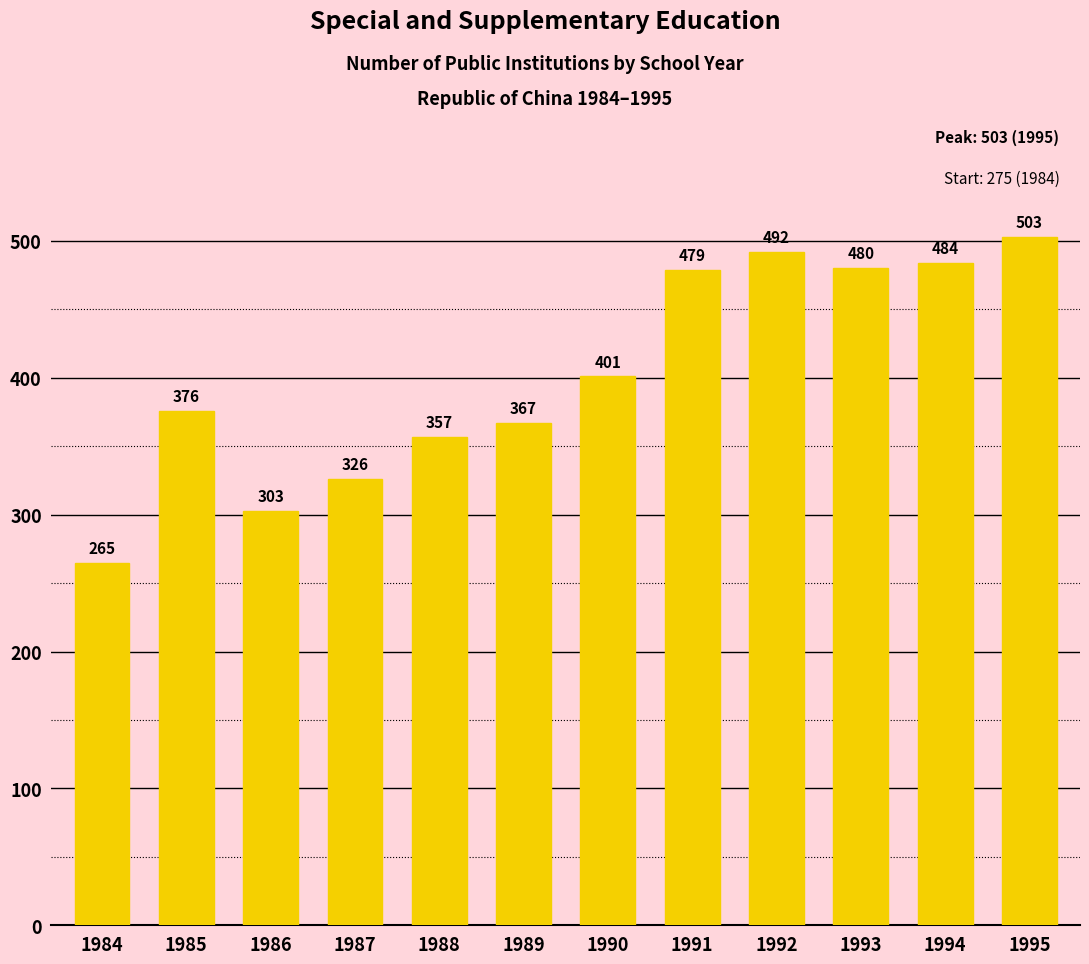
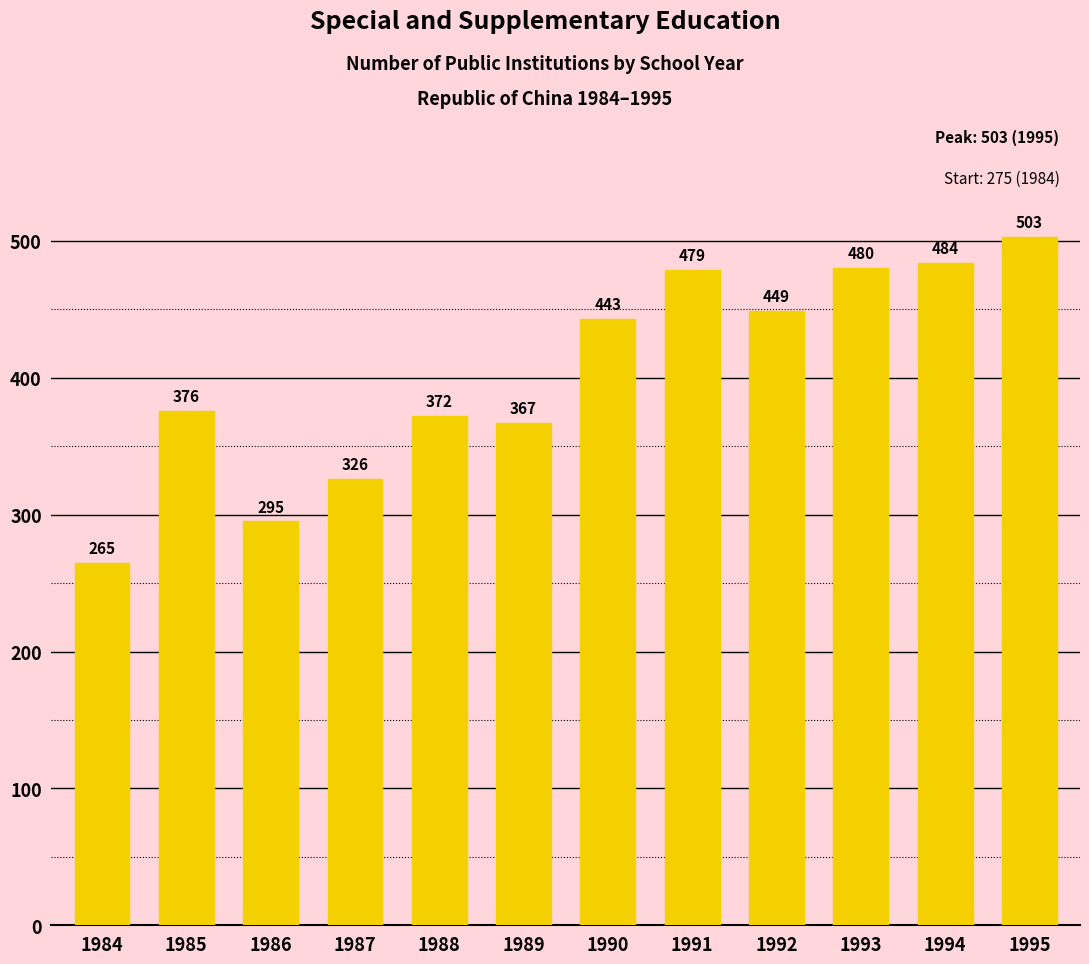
1986: 303 -> 295
1988: 357 -> 372
1990: 401 -> 443
1992: 492 -> 449
